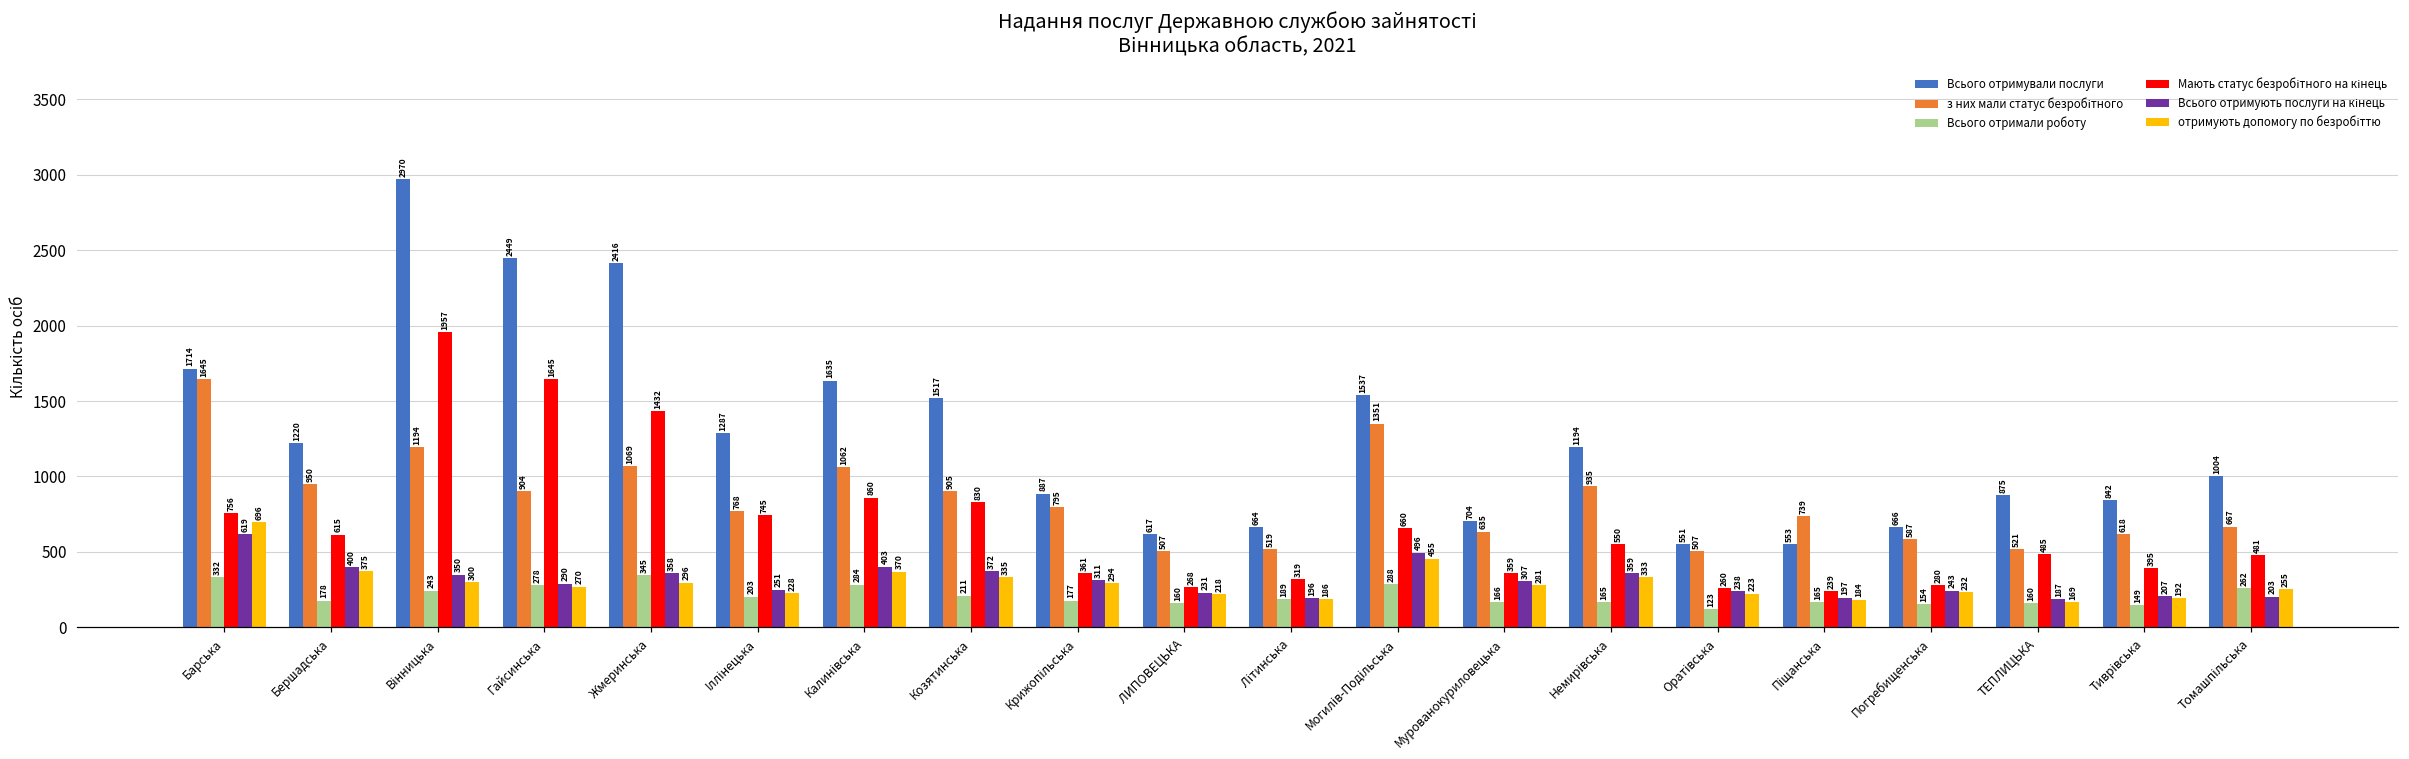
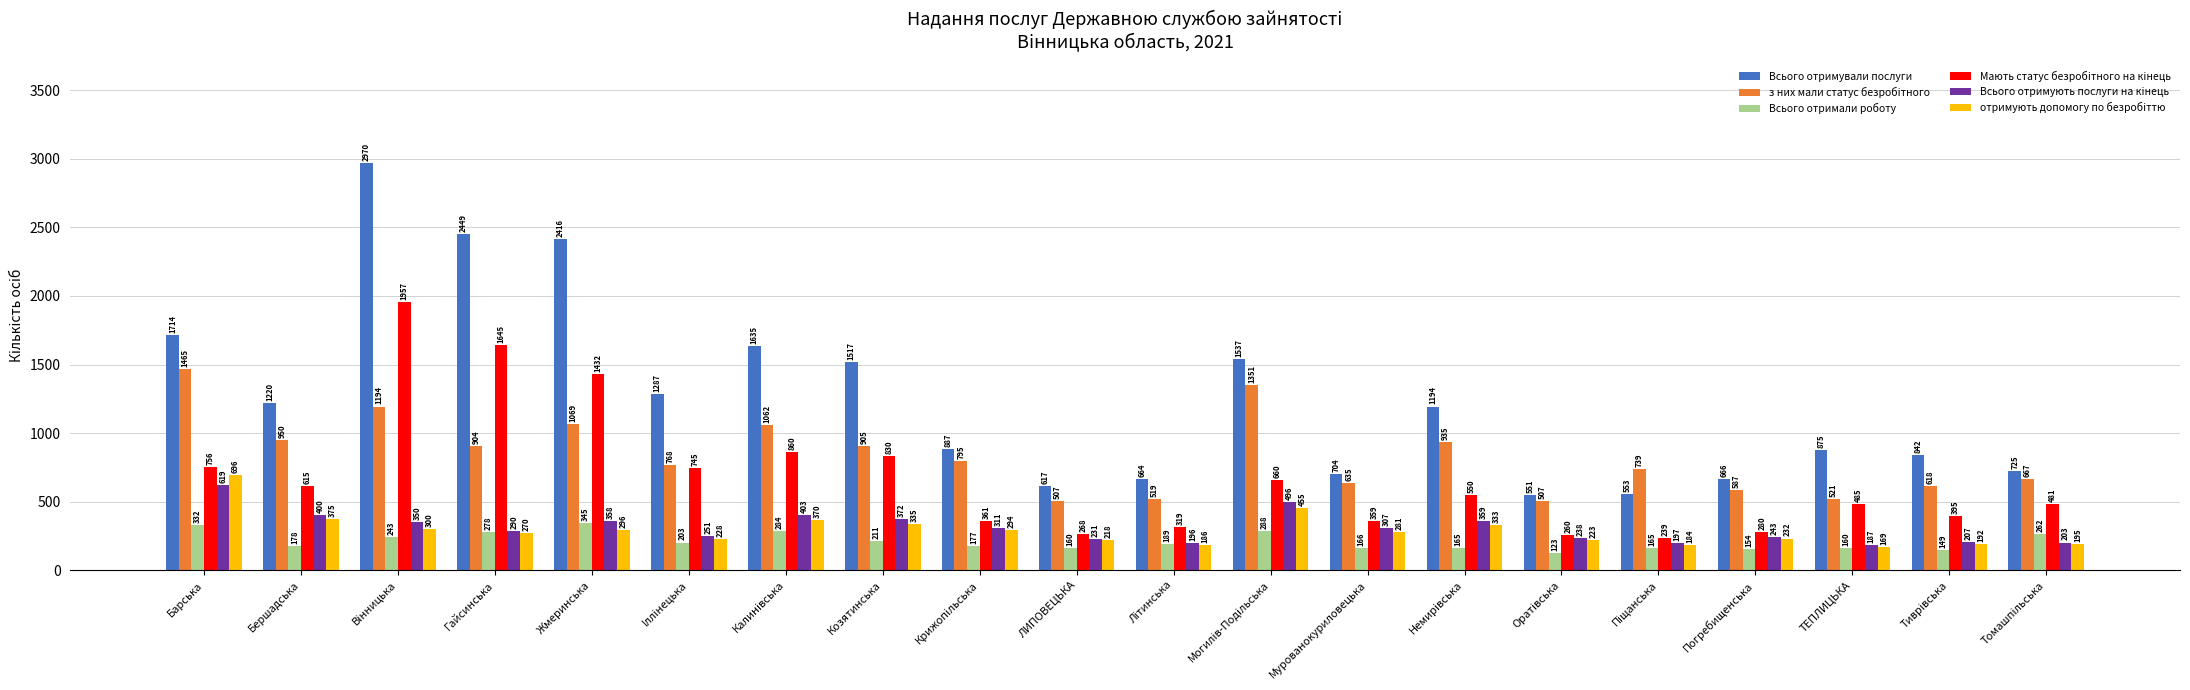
з них мали статус безробітного, Барська: 1645 -> 1465
Всього отримували послуги, Томашпільська: 1004 -> 725
отримують допомогу по безробіттю, Томашпільська: 255 -> 195
